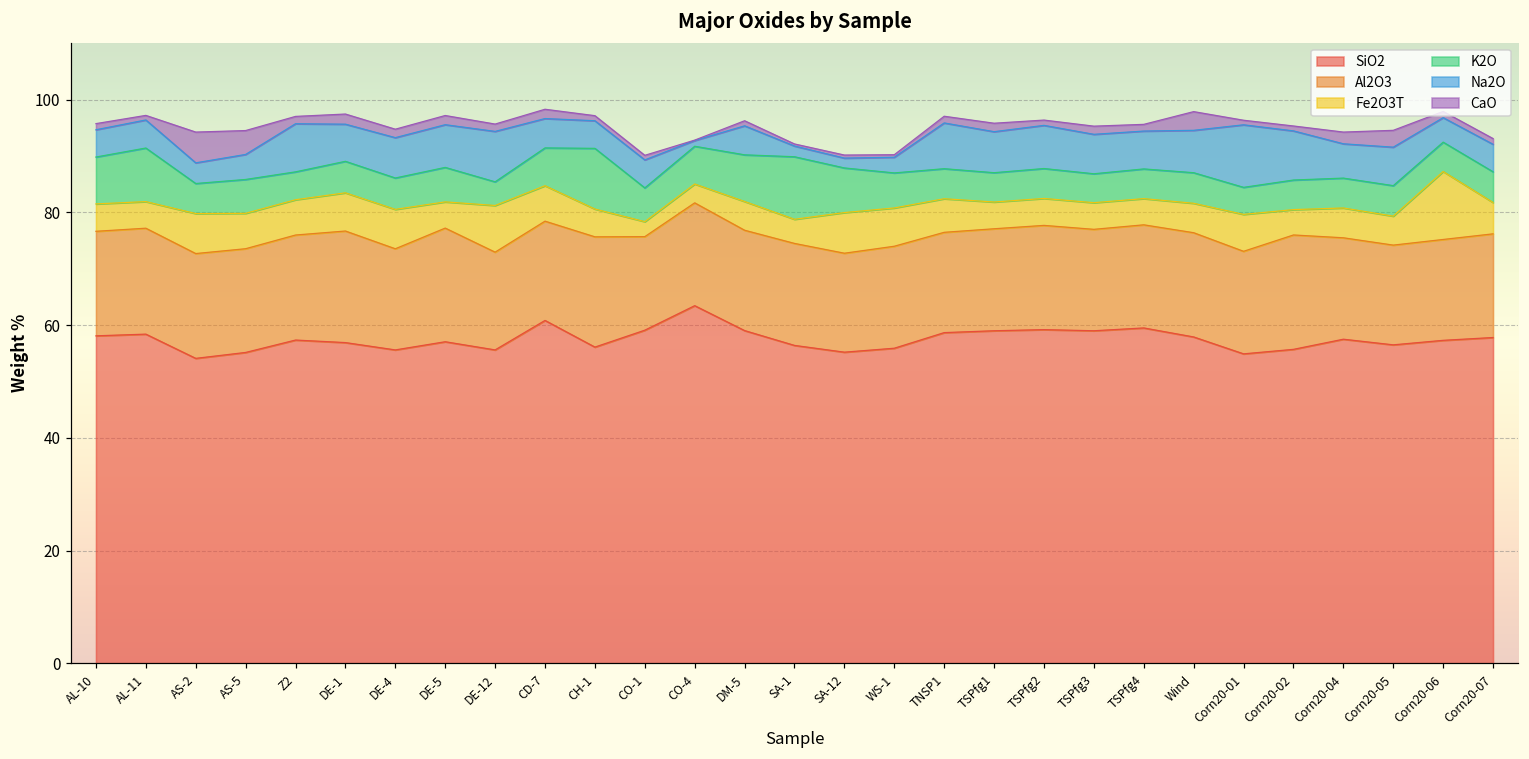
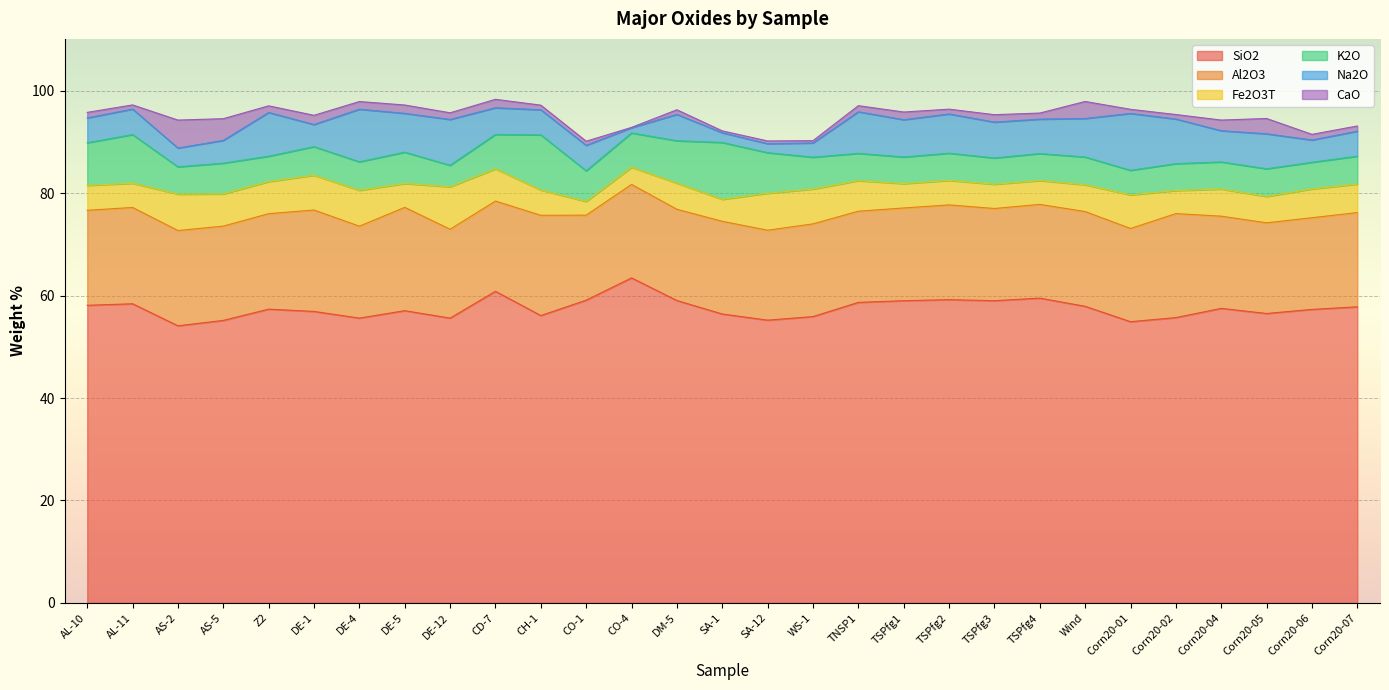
Na2O, DE-1: 7 -> 4
Na2O, DE-4: 7 -> 10
Fe2O3T, Corn20-06: 12 -> 6
